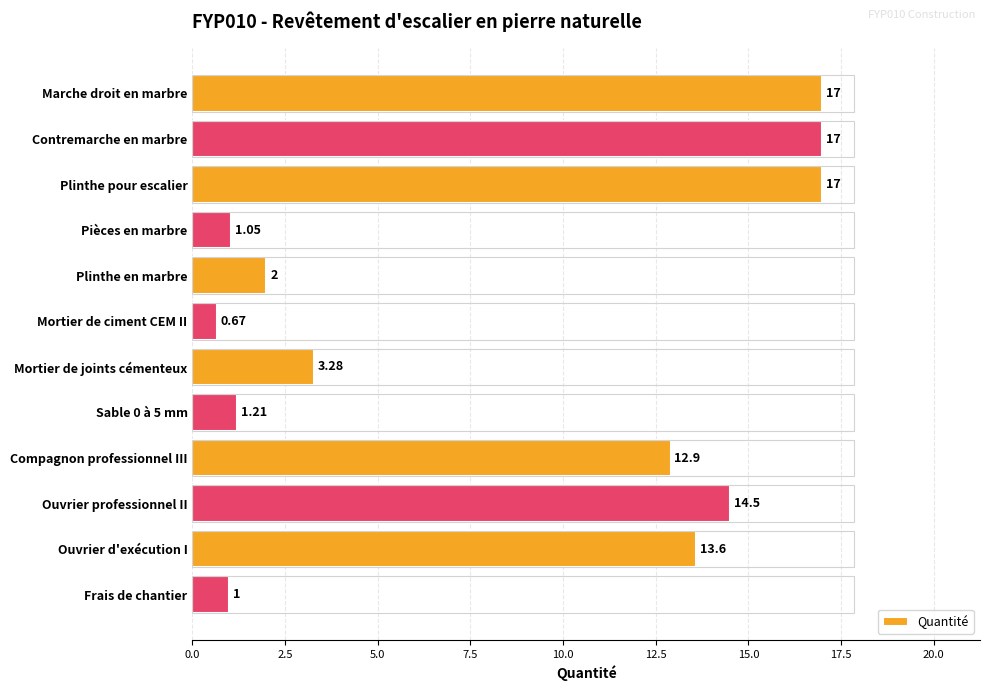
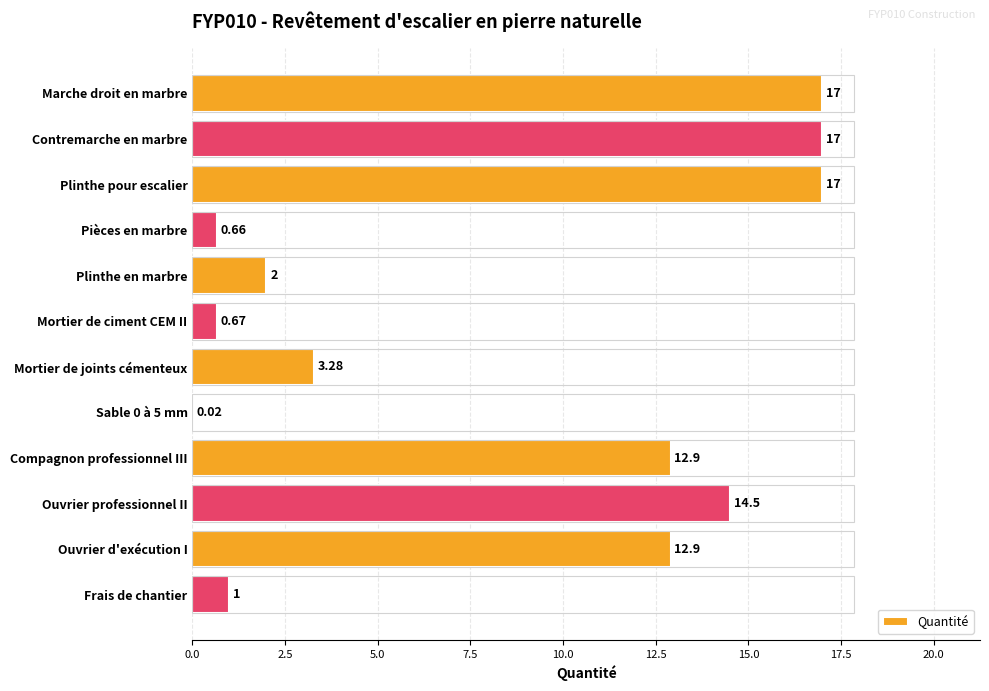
Pièces en marbre: 1.05 -> 0.66
Sable 0 à 5 mm: 1.21 -> 0.02
Ouvrier d'exécution I: 13.6 -> 12.9
